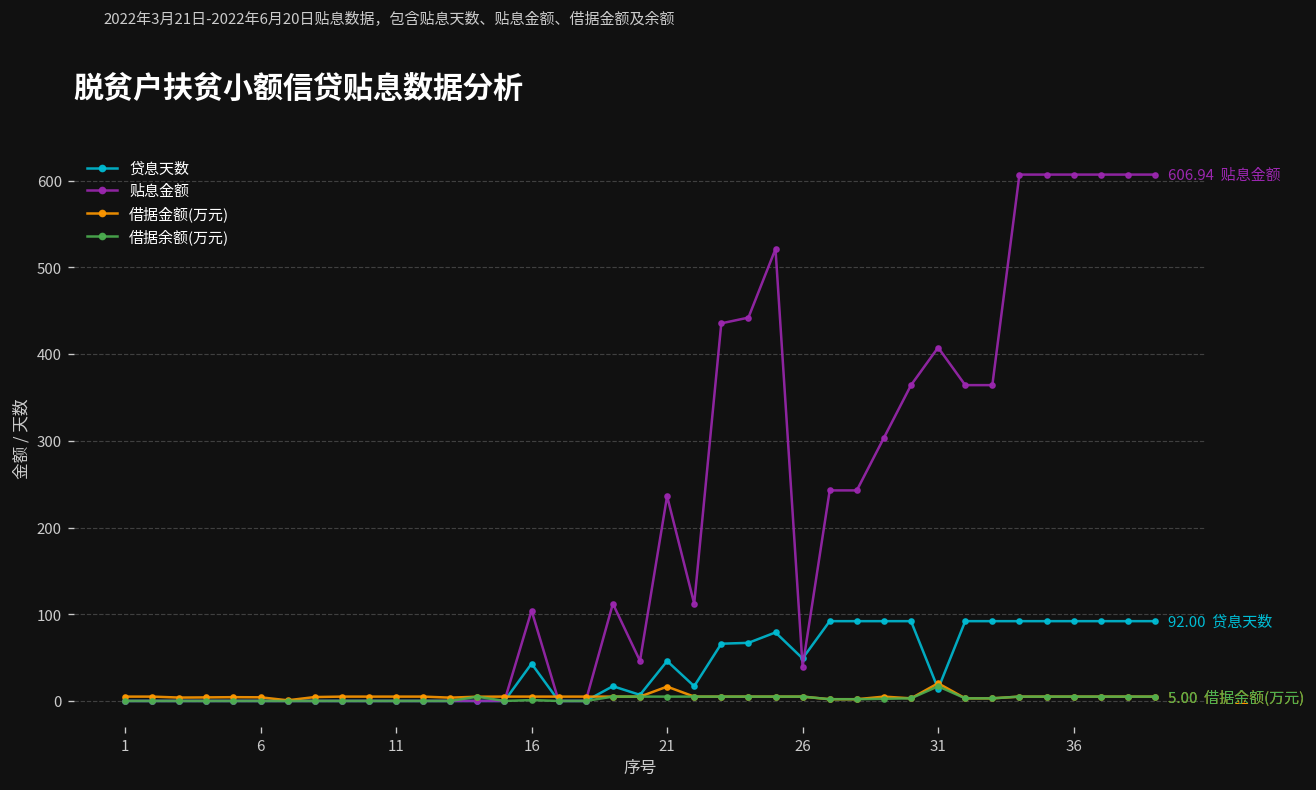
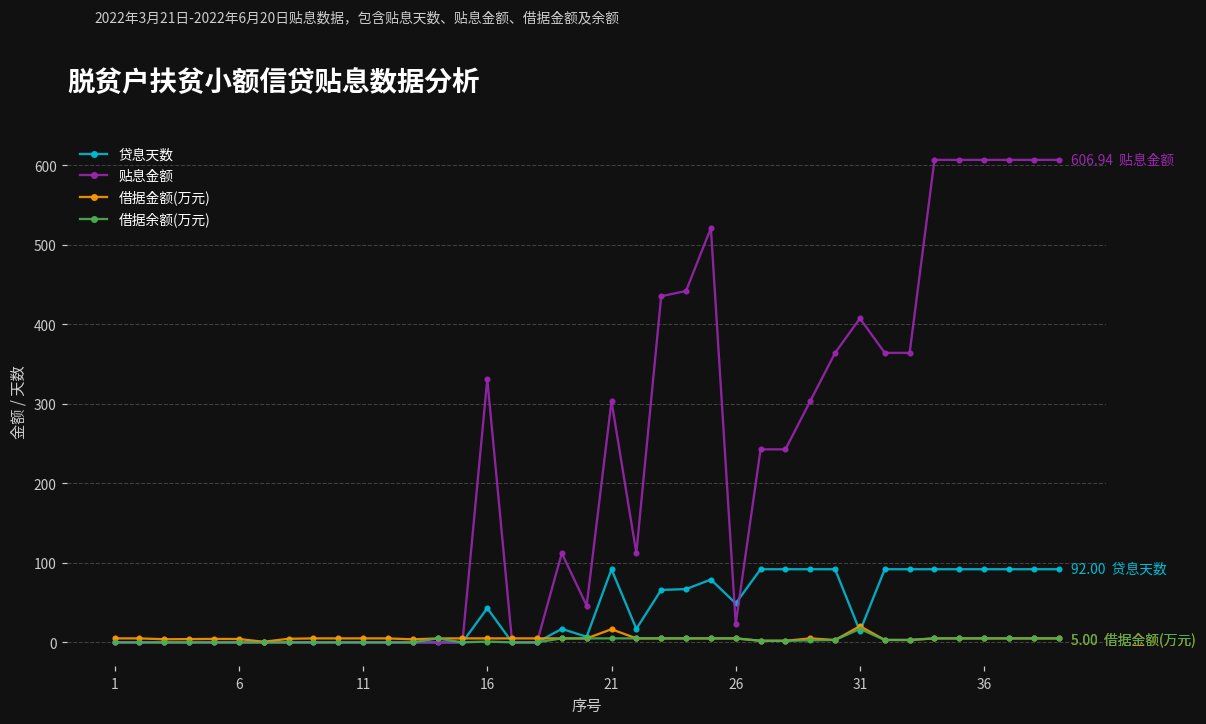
贴息金额, 16: 100 -> 330
贷息天数, 21: 50 -> 90
贴息金额, 21: 240 -> 300
贴息金额, 26: 40 -> 20
